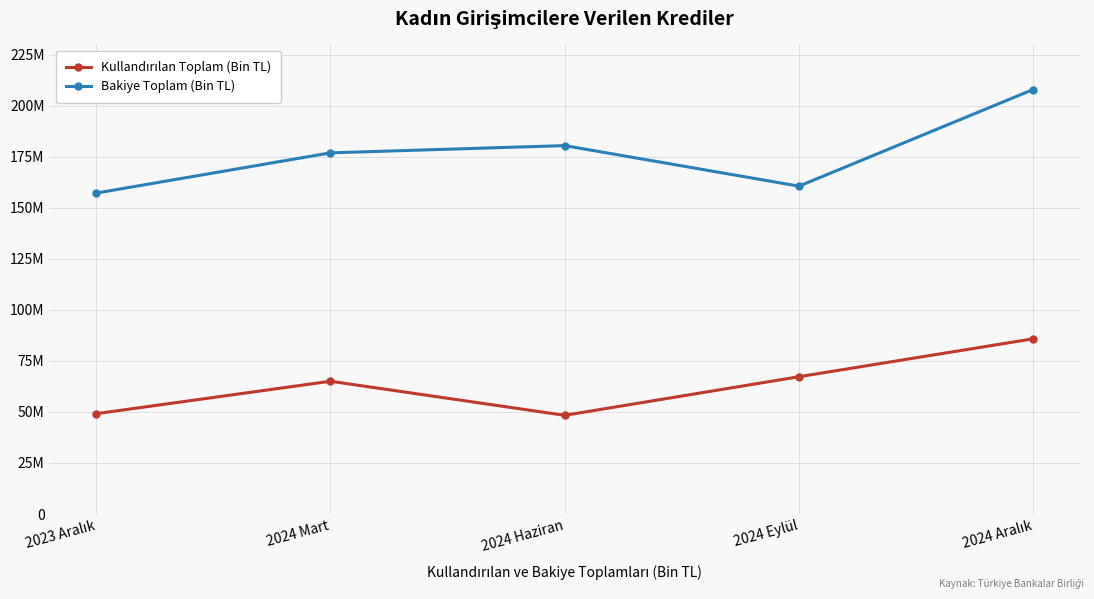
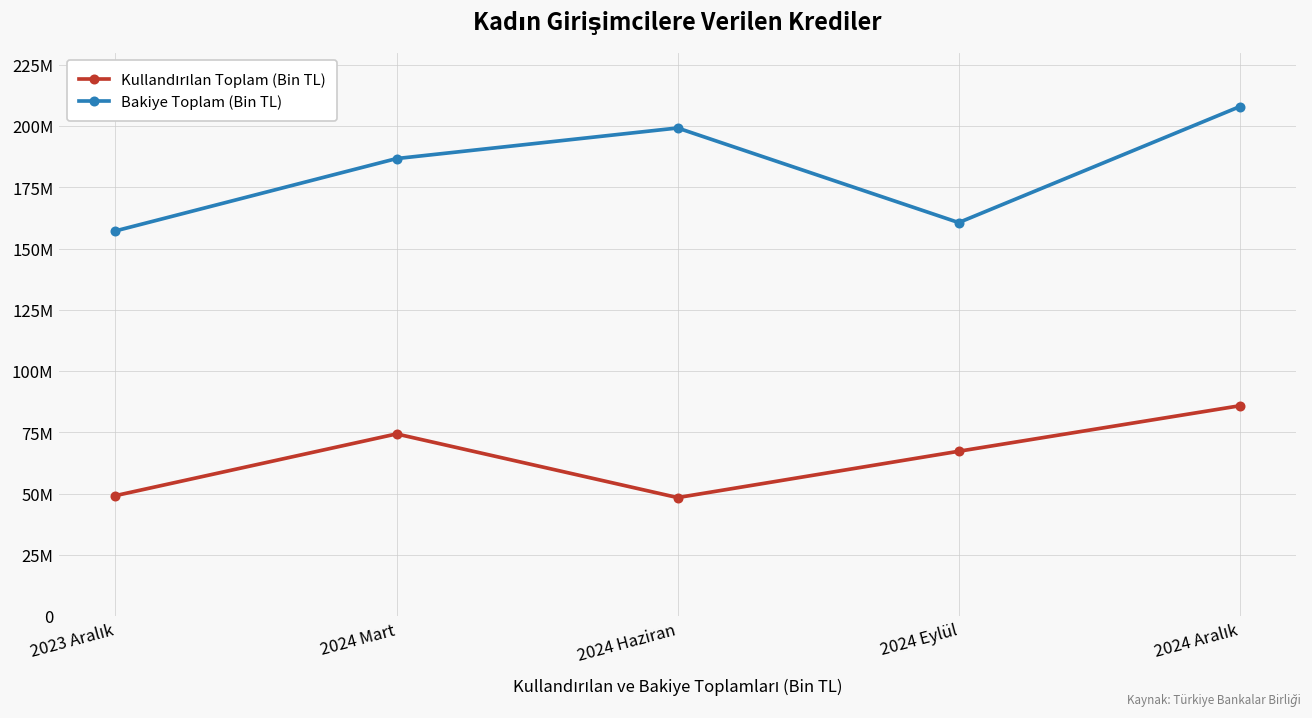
Kullandırılan Toplam (Bin TL), 2024 Mart: 65000000 -> 74000000
Bakiye Toplam (Bin TL), 2024 Mart: 177000000 -> 187000000
Bakiye Toplam (Bin TL), 2024 Haziran: 180000000 -> 199000000
